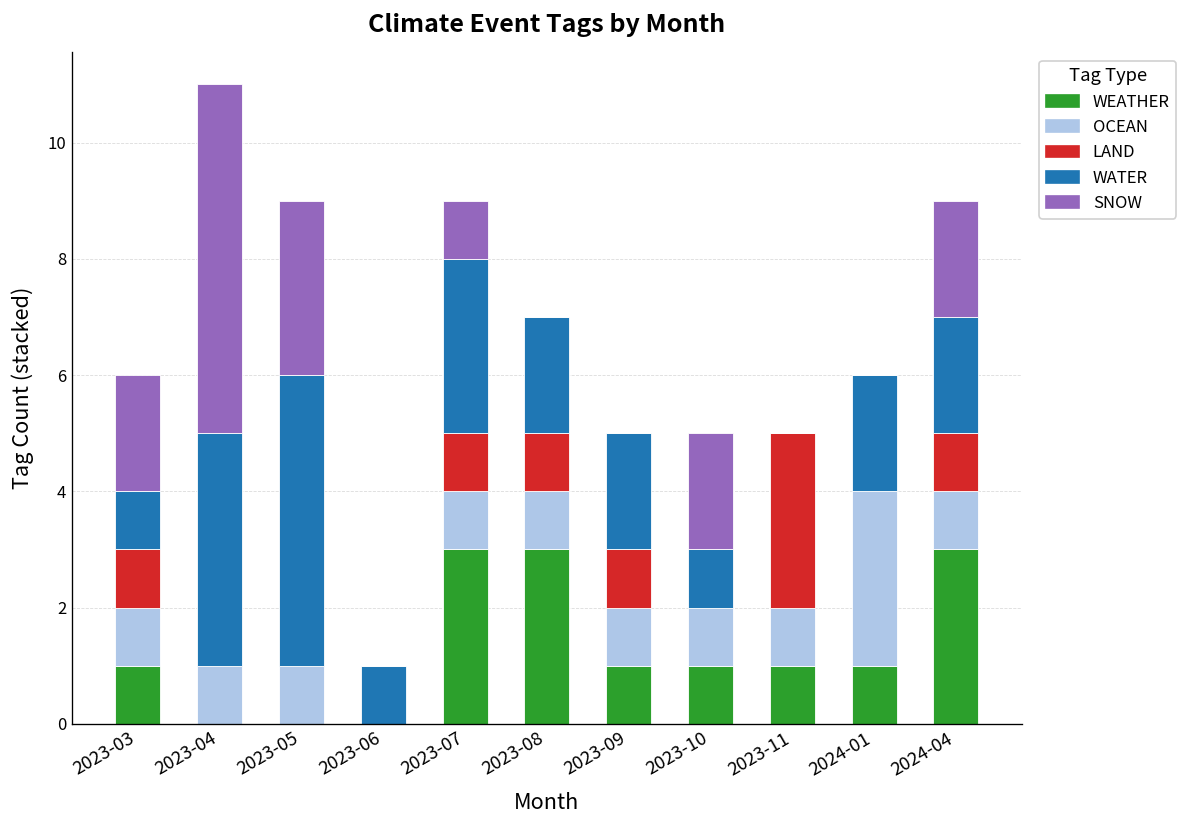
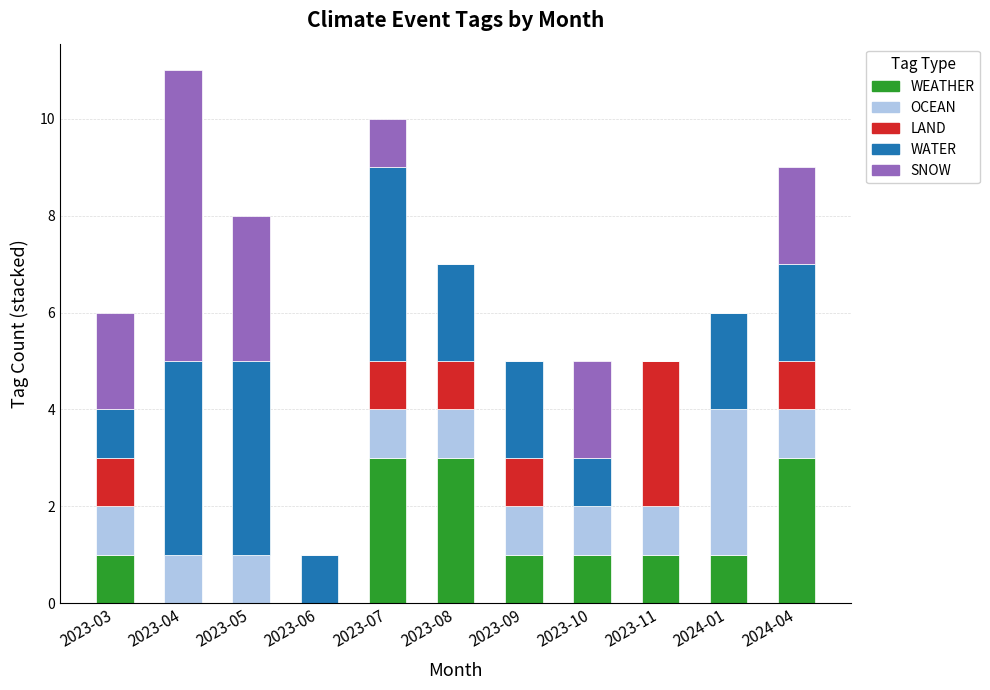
WATER, 2023-05: 5 -> 4
WATER, 2023-07: 3 -> 4
